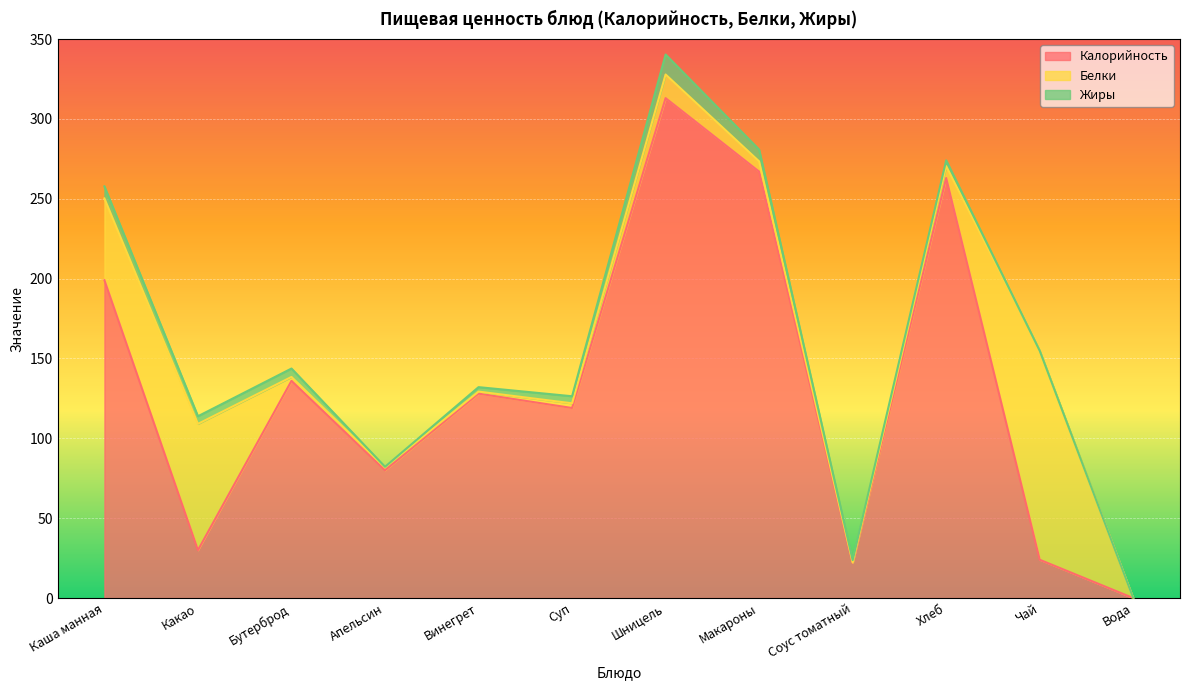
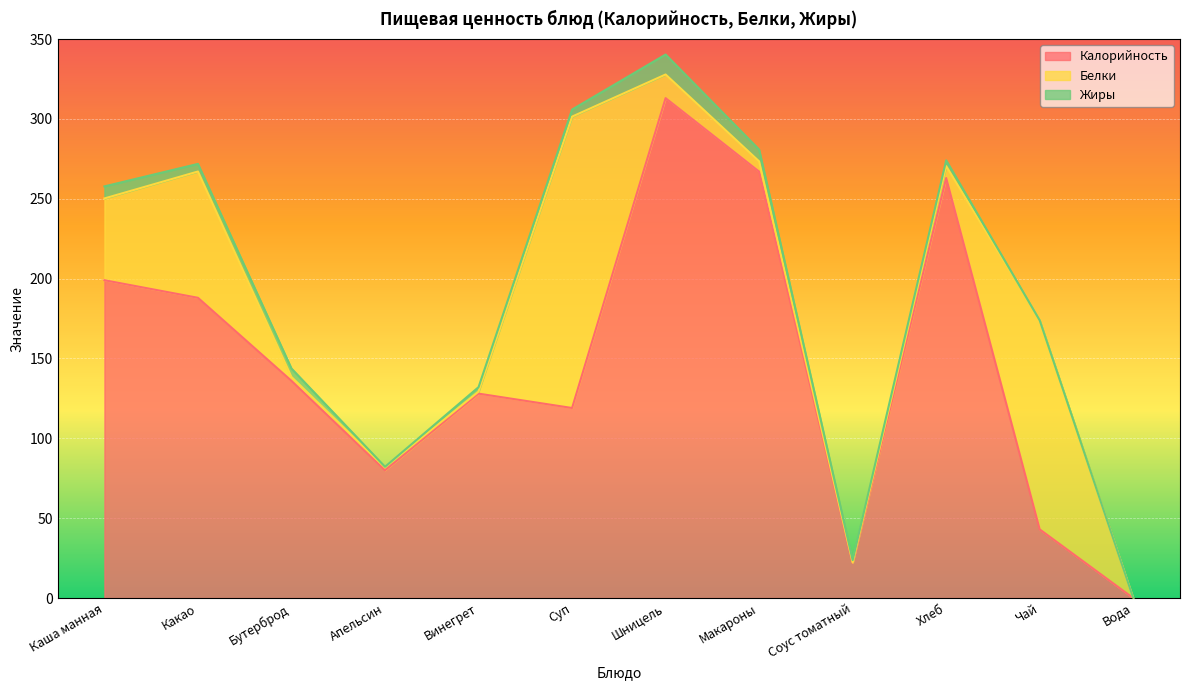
Калорийность, Какао: 30 -> 188
Белки, Суп: 3 -> 182
Калорийность, Чай: 24 -> 43
